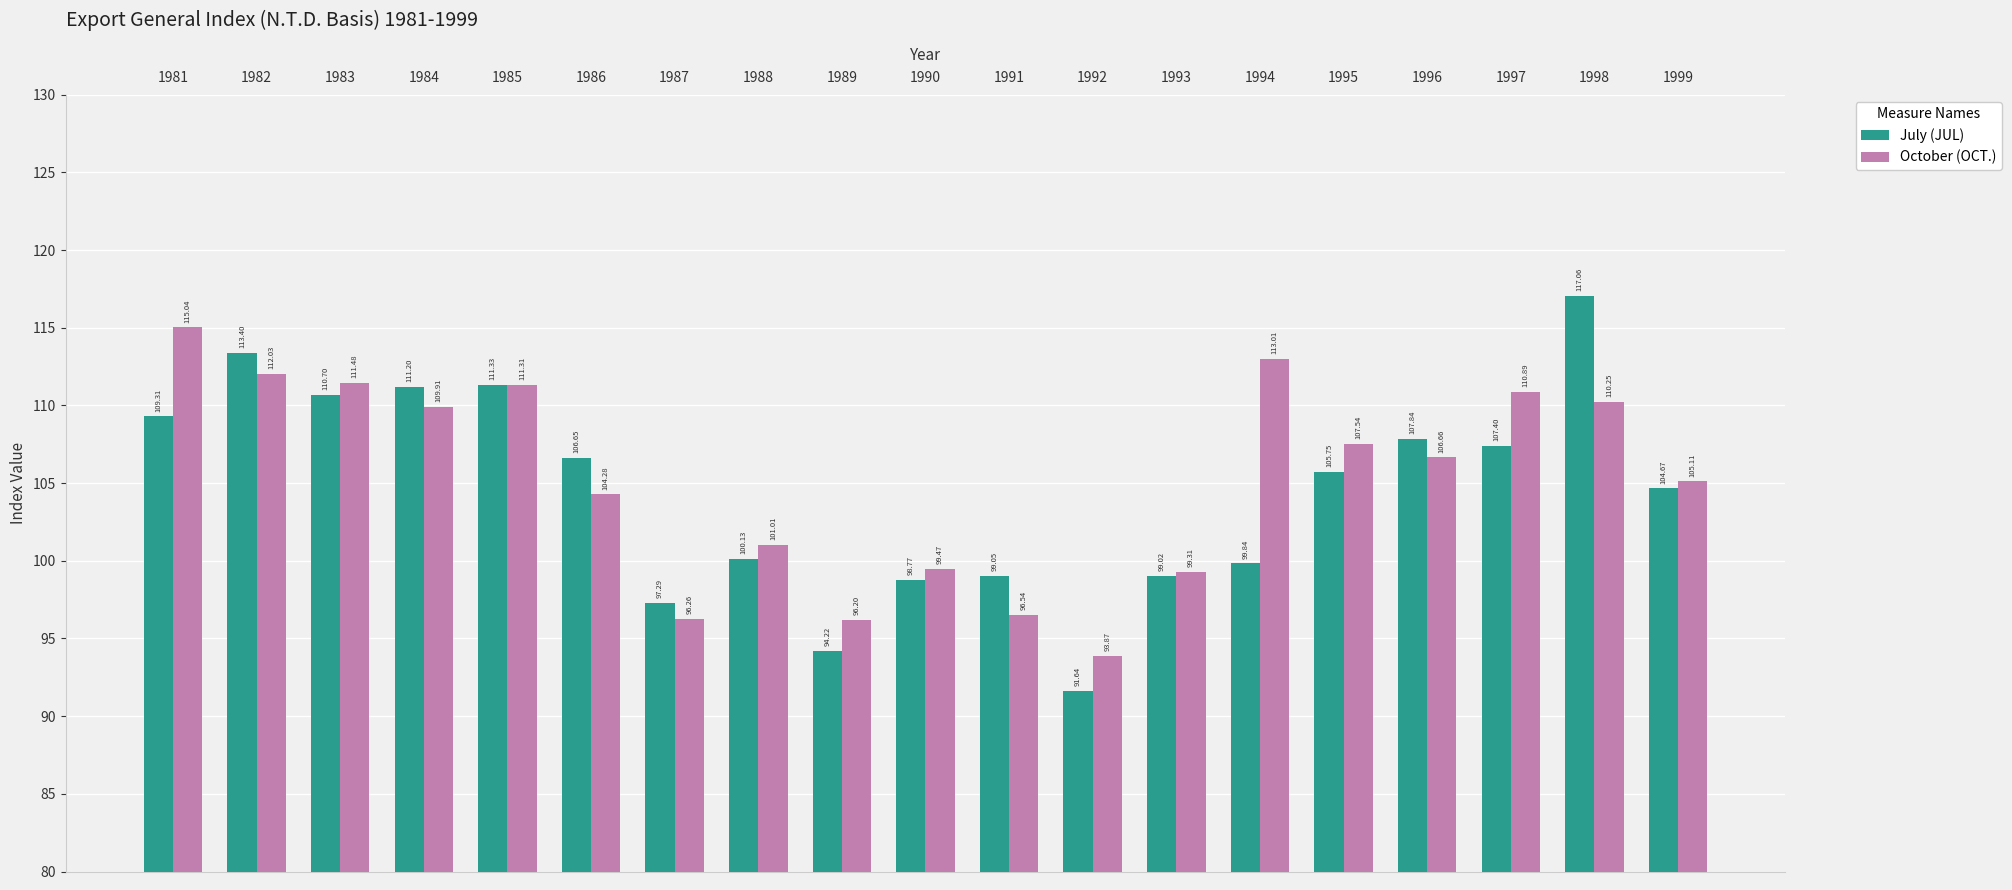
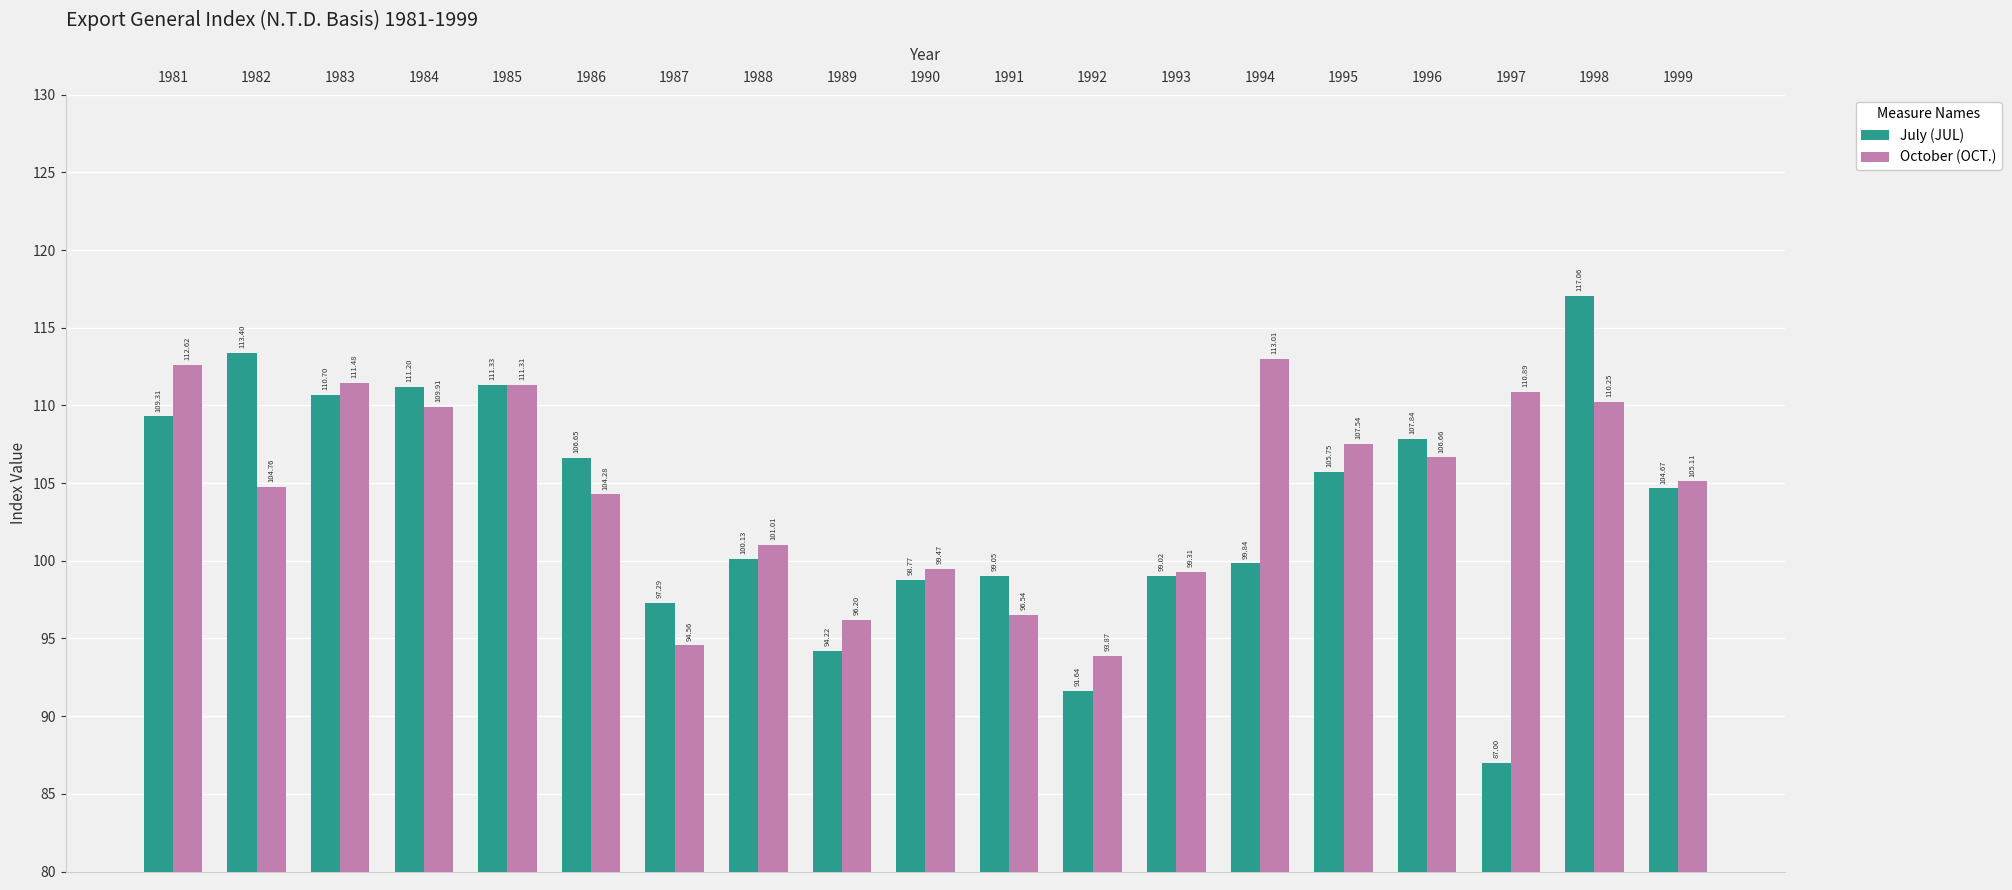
October (OCT.), 1981: 115.04 -> 112.62
October (OCT.), 1982: 112.03 -> 104.76
October (OCT.), 1987: 96.26 -> 94.56
July (JUL), 1997: 107.40 -> 87.00
